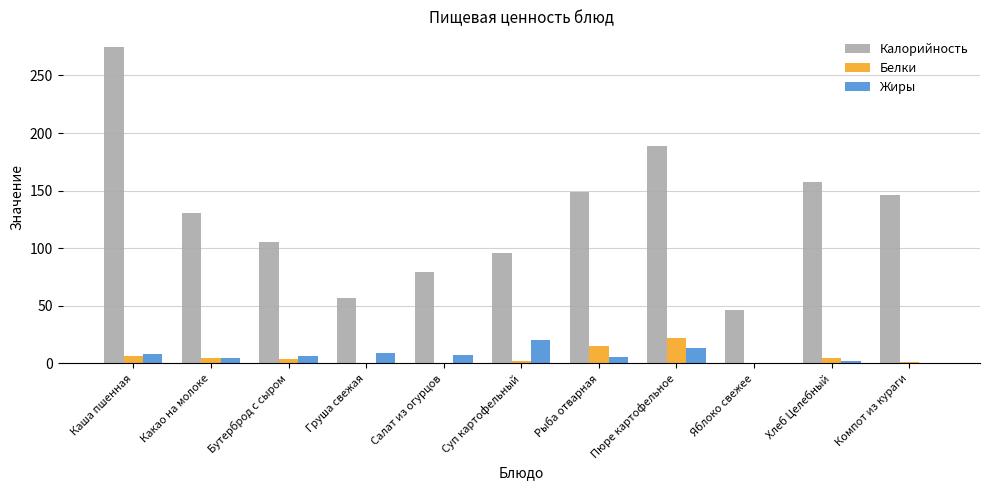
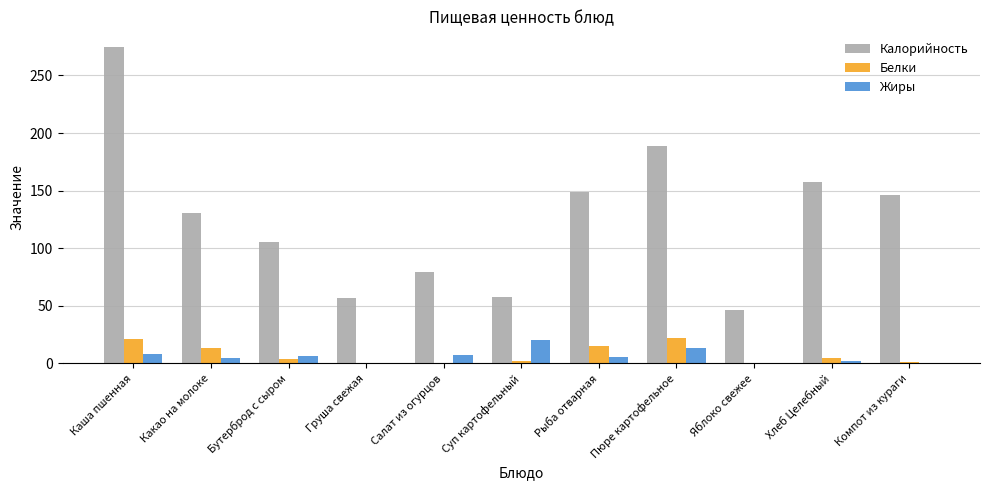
Белки, Каша пшенная: 6 -> 21
Белки, Какао на молоке: 5 -> 13
Жиры, Груша свежая: 9 -> 0
Калорийность, Суп картофельный: 96 -> 58
